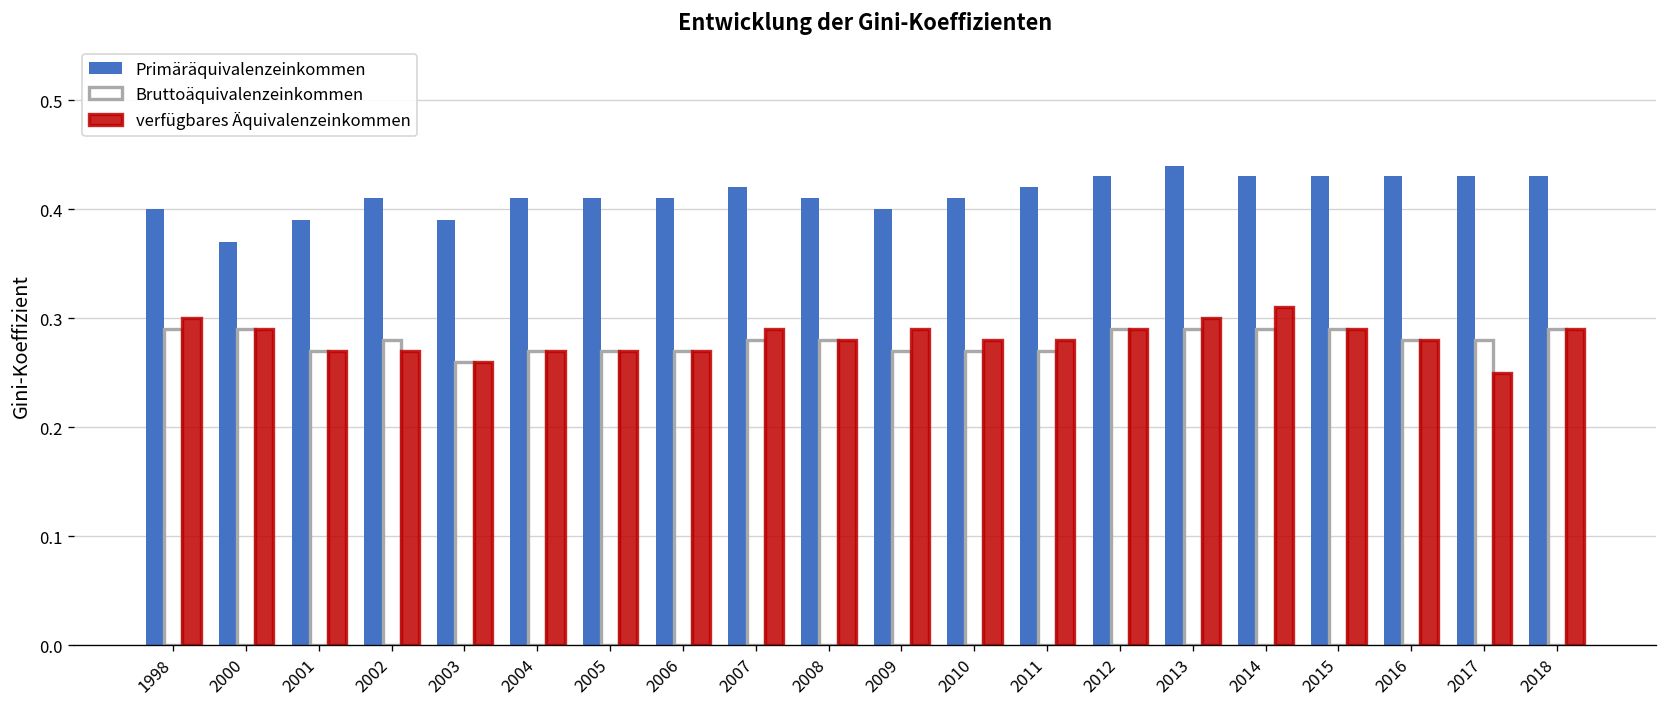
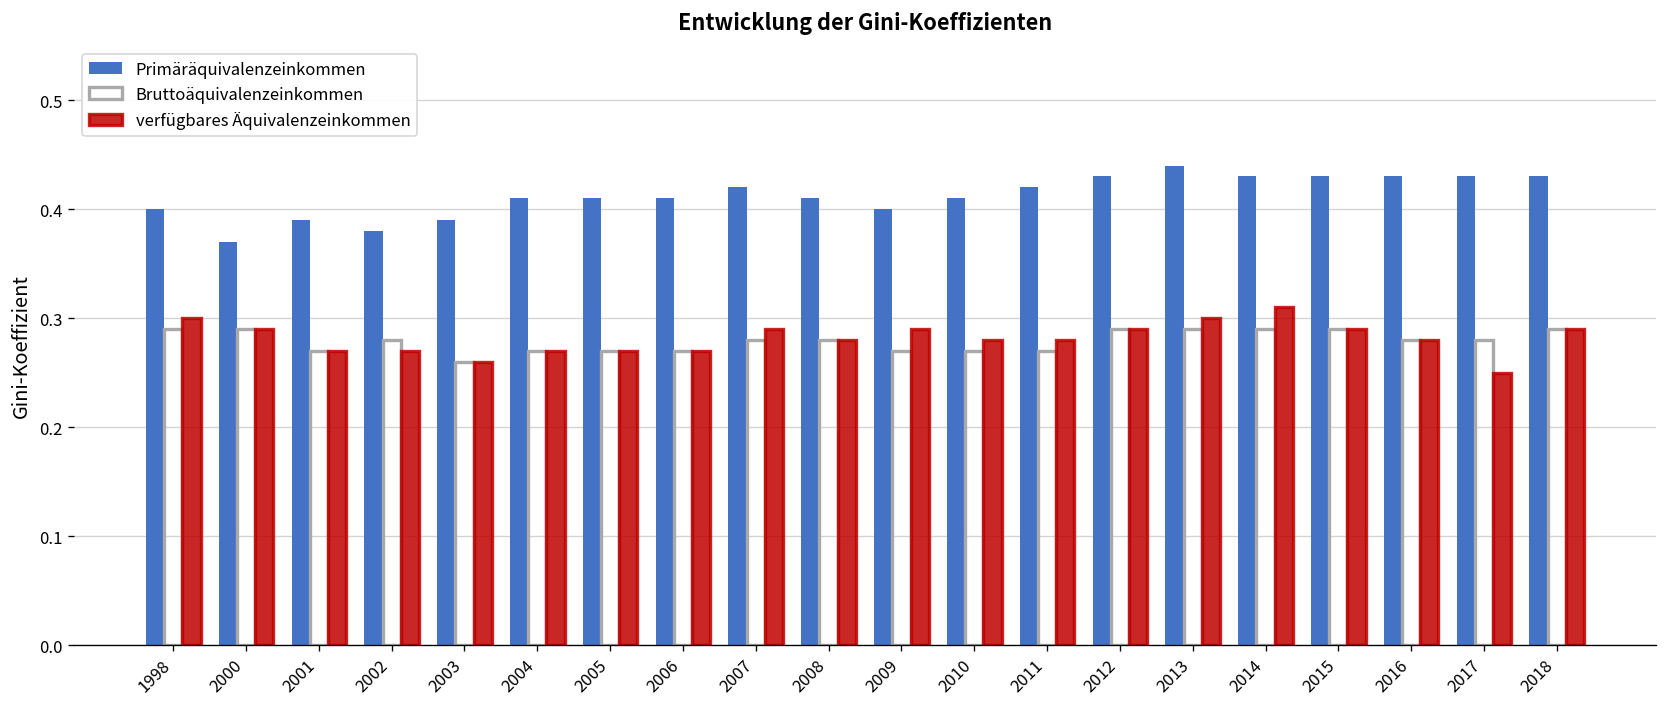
Primäräquivalenzeinkommen, 2002: 0.41 -> 0.38
